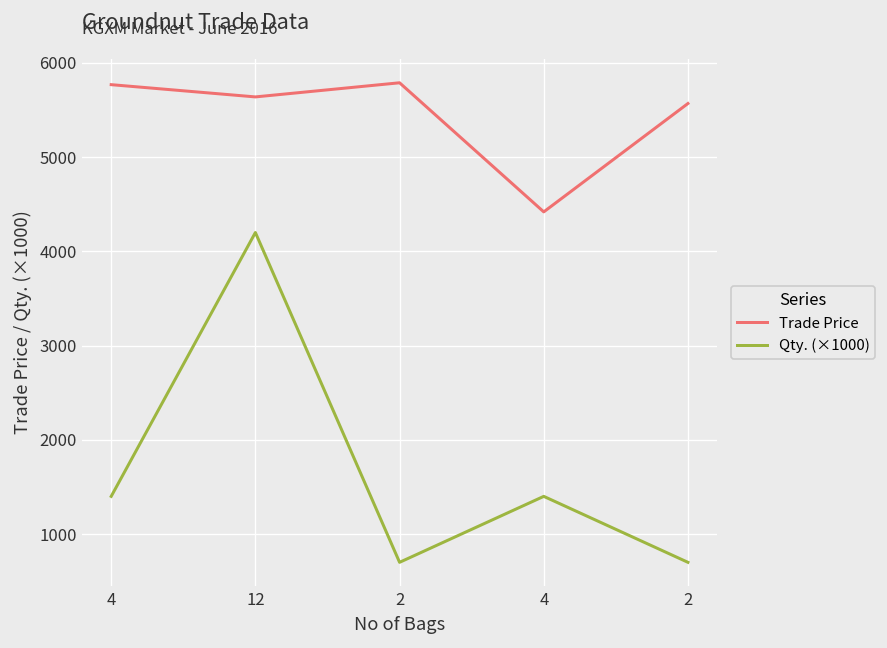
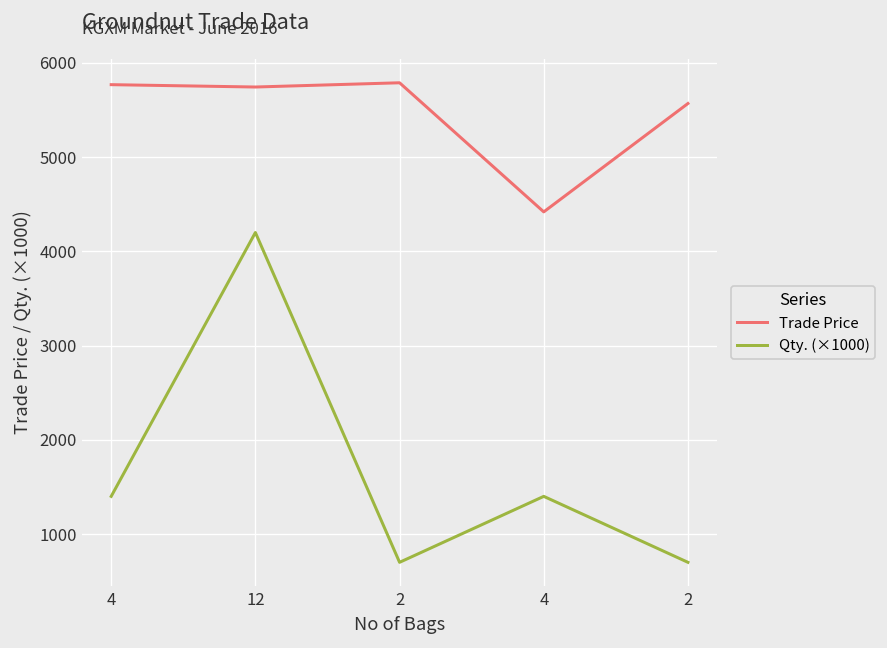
Trade Price, 12: 5600 -> 5700
